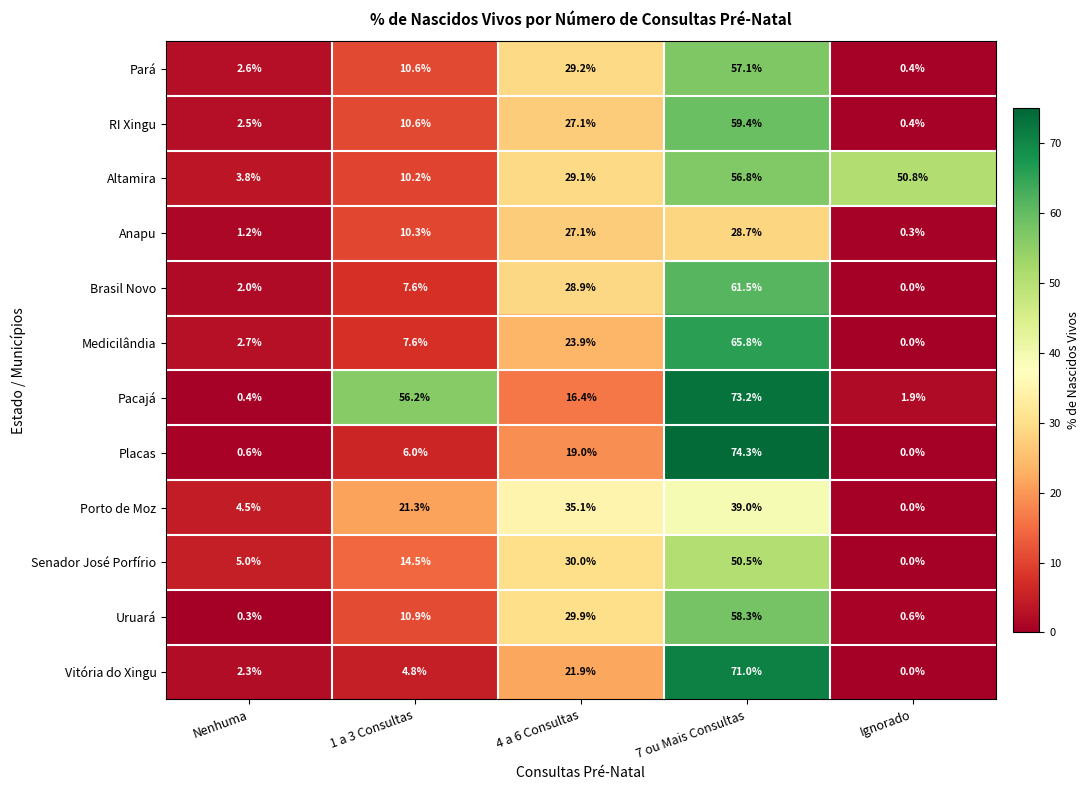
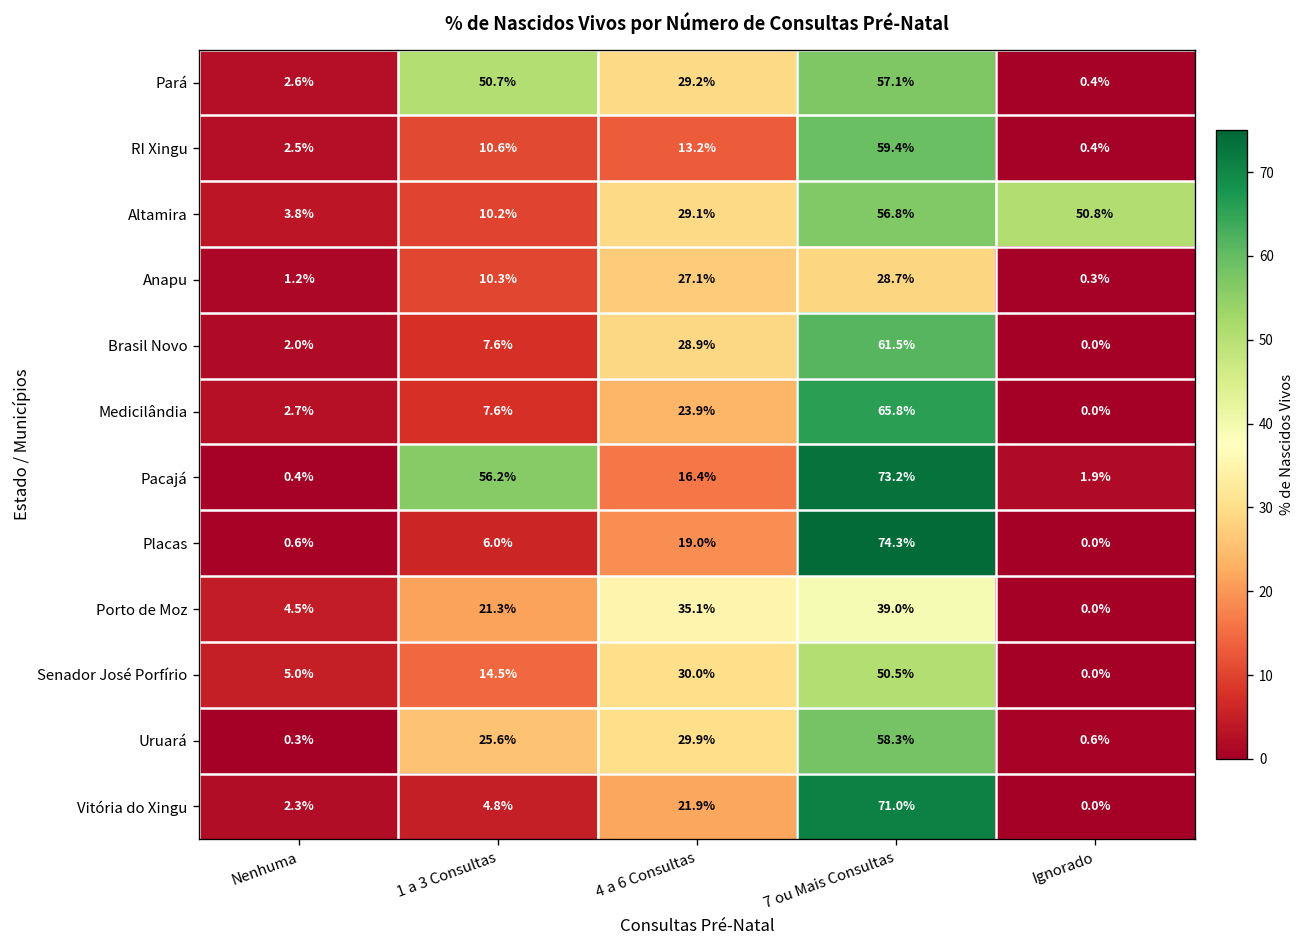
Pará, 1 a 3 Consultas: 10.6% -> 50.7%
RI Xingu, 4 a 6 Consultas: 27.1% -> 13.2%
Uruará, 1 a 3 Consultas: 10.9% -> 25.6%
